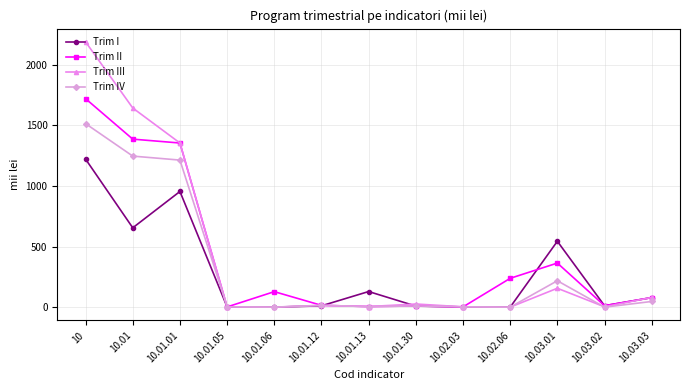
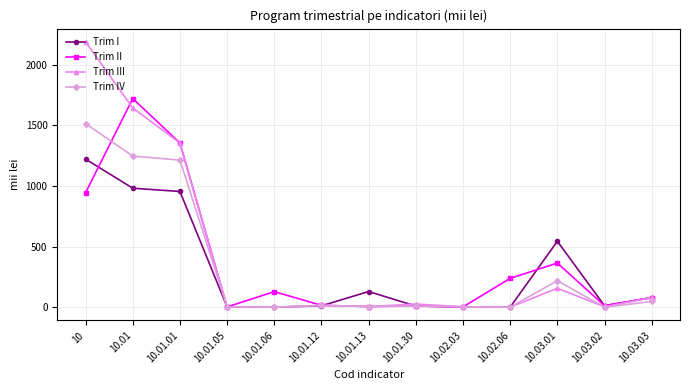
Trim II, 10: 1720 -> 950
Trim I, 10.01: 660 -> 980
Trim II, 10.01: 1390 -> 1720
